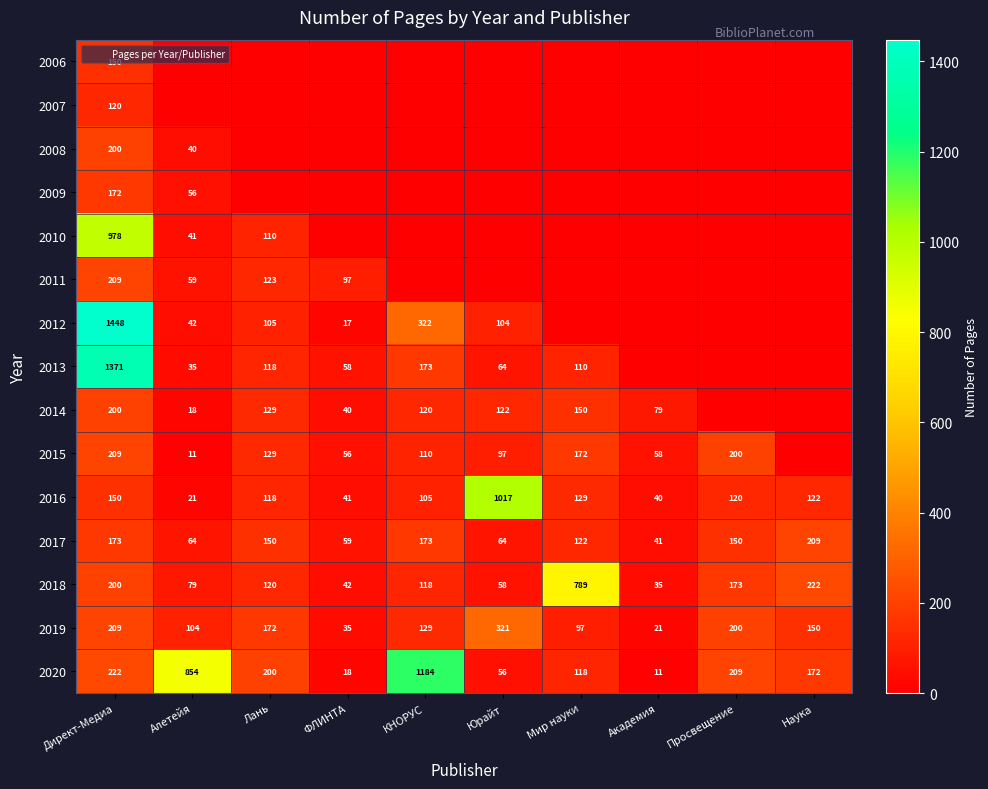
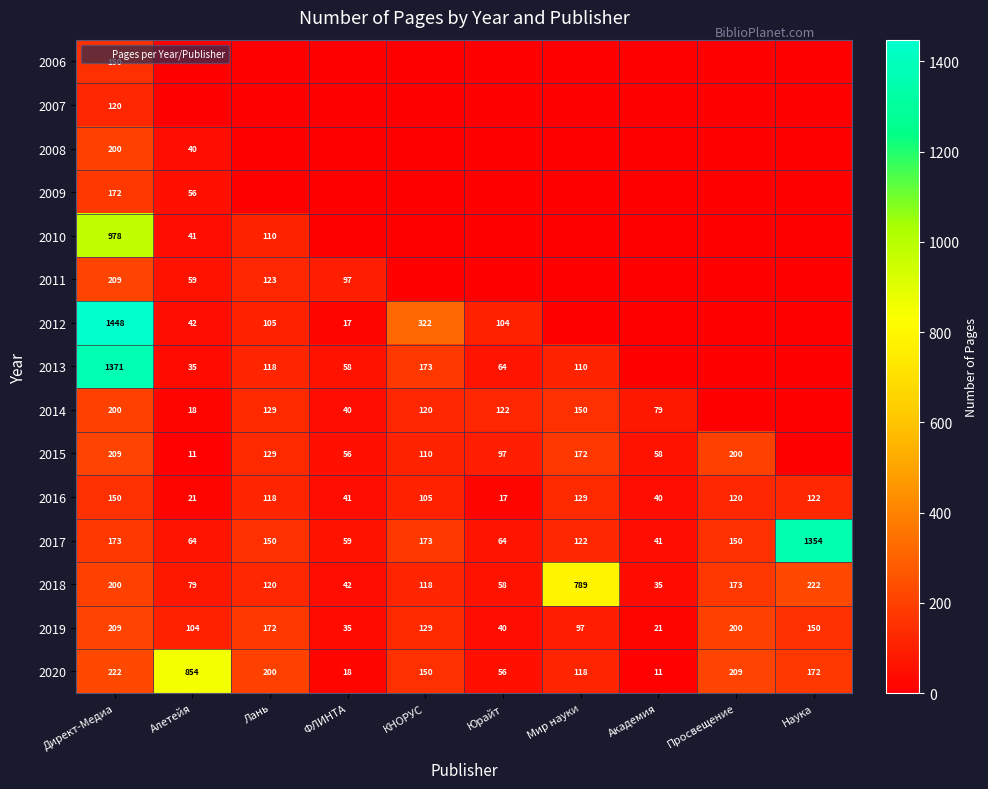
2016, Юрайт: 1017 -> 17
2017, Наука: 209 -> 1354
2019, Юрайт: 321 -> 40
2020, КНОРУС: 1184 -> 150
